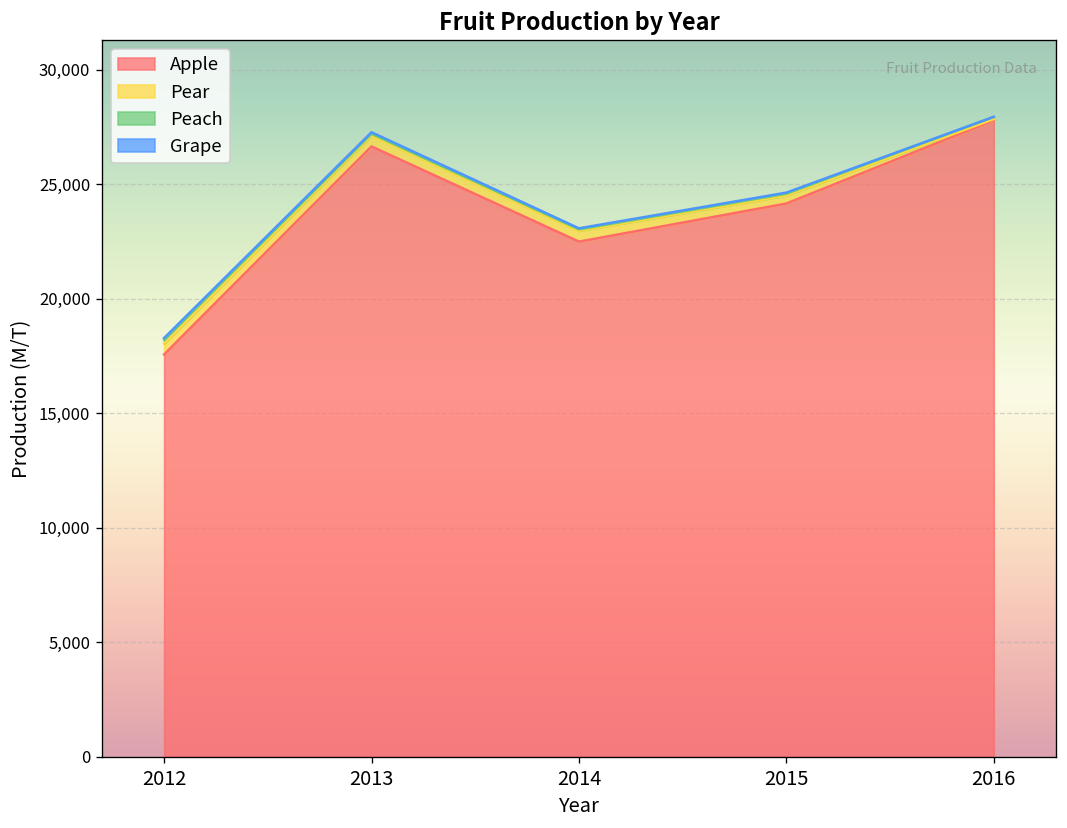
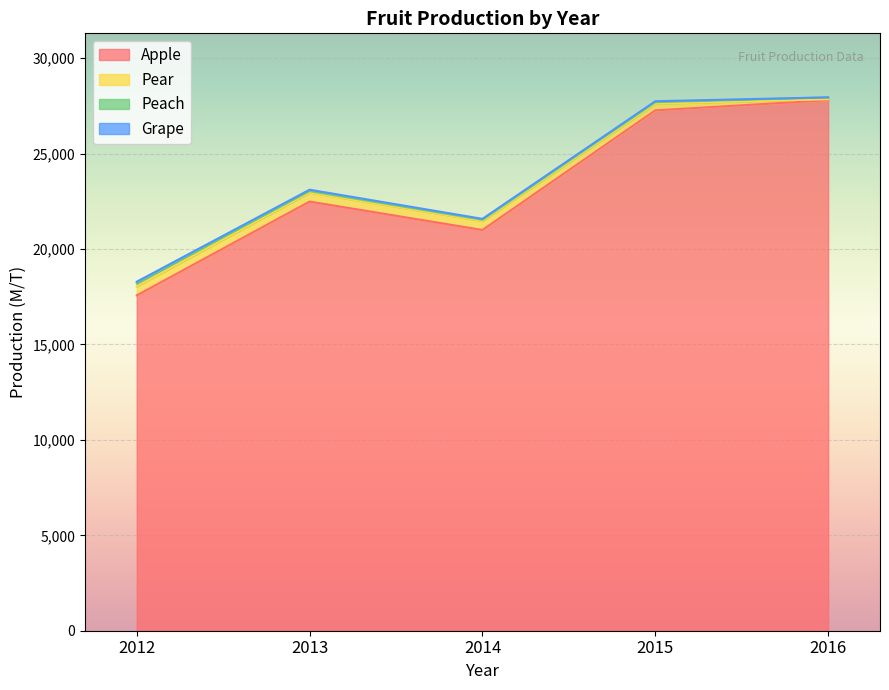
Apple, 2013: 26,700 -> 22,500
Apple, 2014: 22,500 -> 21,000
Apple, 2015: 24,200 -> 27,300
